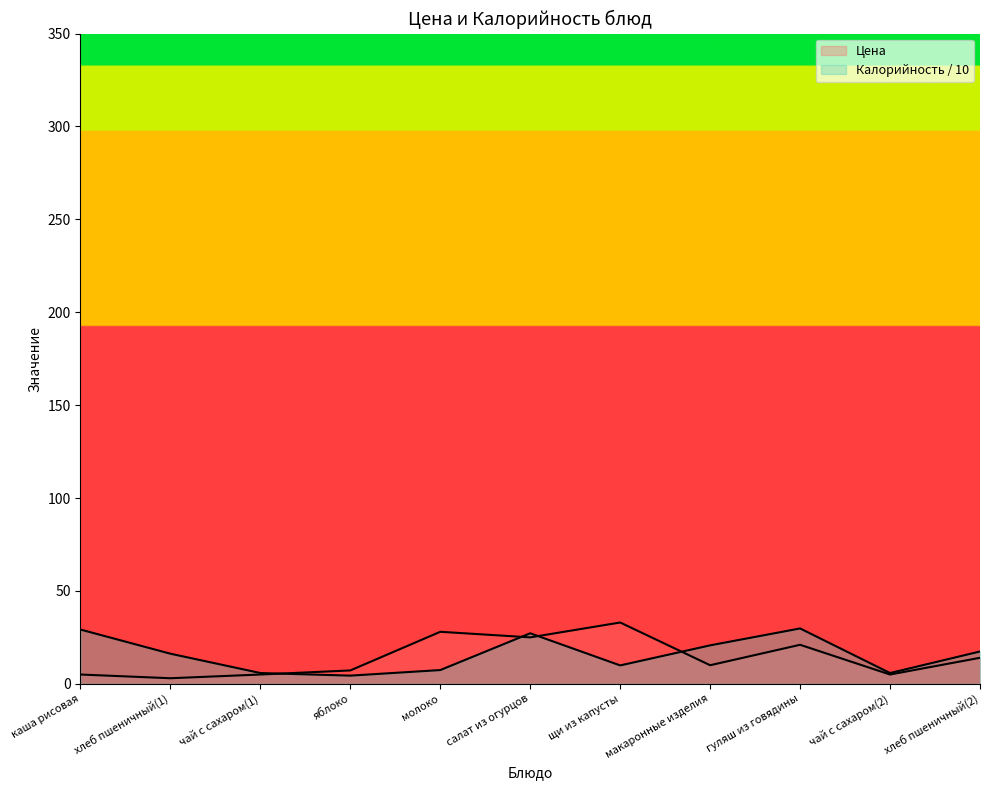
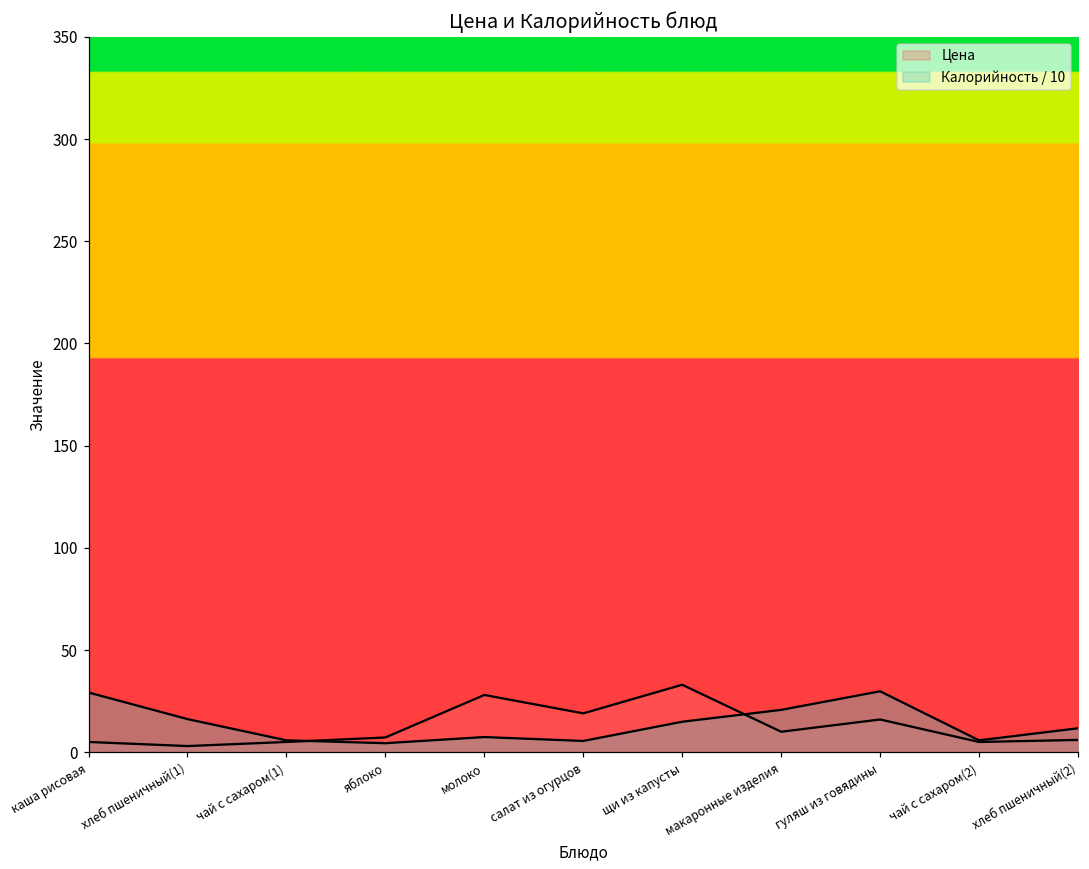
Цена, салат из огурцов: 25 -> 19
Калорийность / 10, салат из огурцов: 27 -> 6
Калорийность / 10, щи из капусты: 10 -> 15
Цена, гуляш из говядины: 21 -> 16
Цена, хлеб пшеничный(2): 14 -> 6
Калорийность / 10, хлеб пшеничный(2): 17 -> 12
